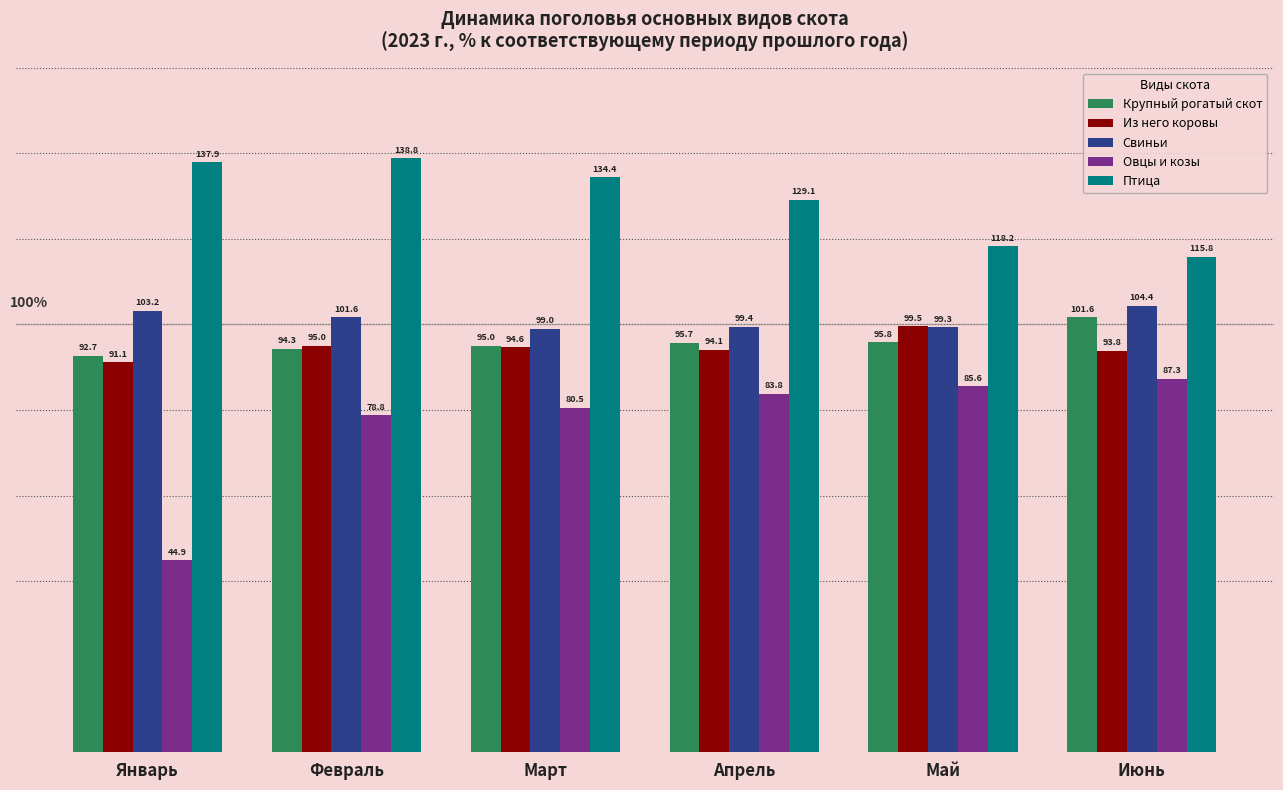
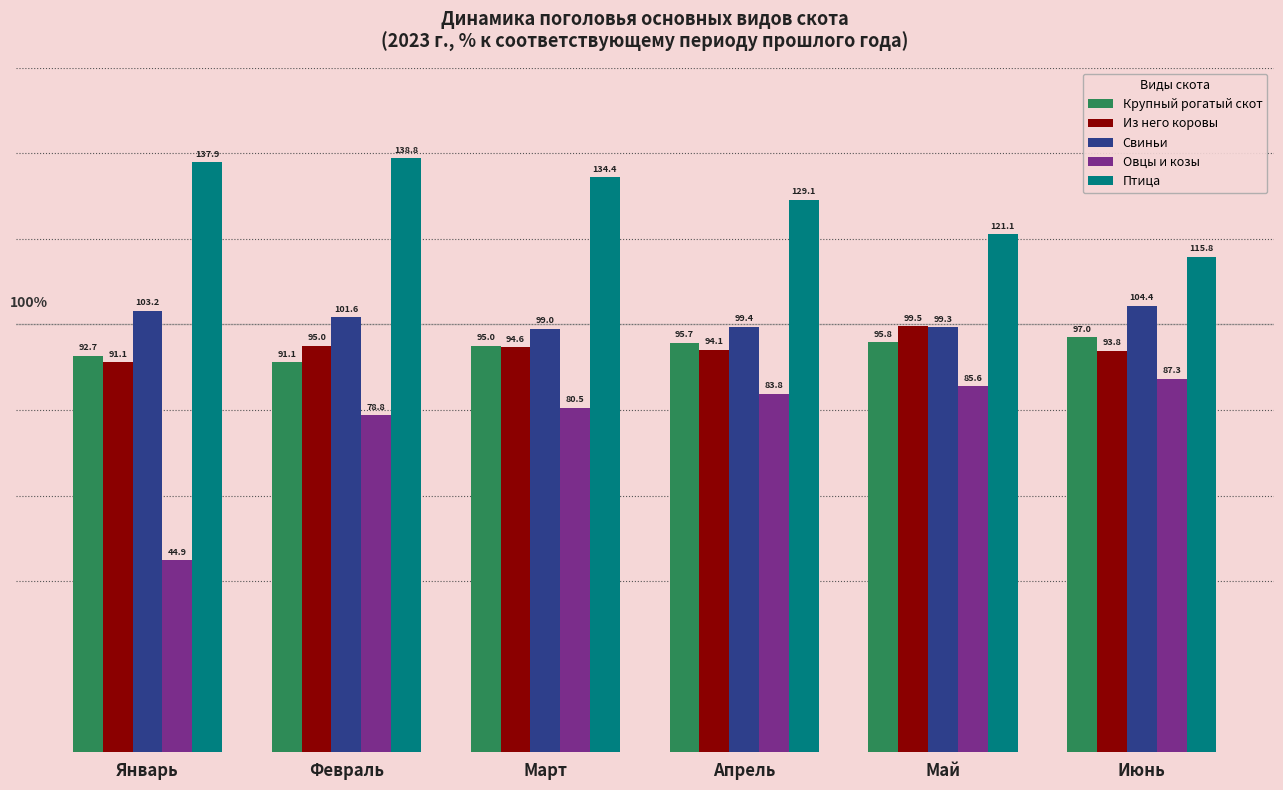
Крупный рогатый скот, Февраль: 94.3 -> 91.1
Птица, Май: 118.2 -> 121.1
Крупный рогатый скот, Июнь: 101.6 -> 97.0
